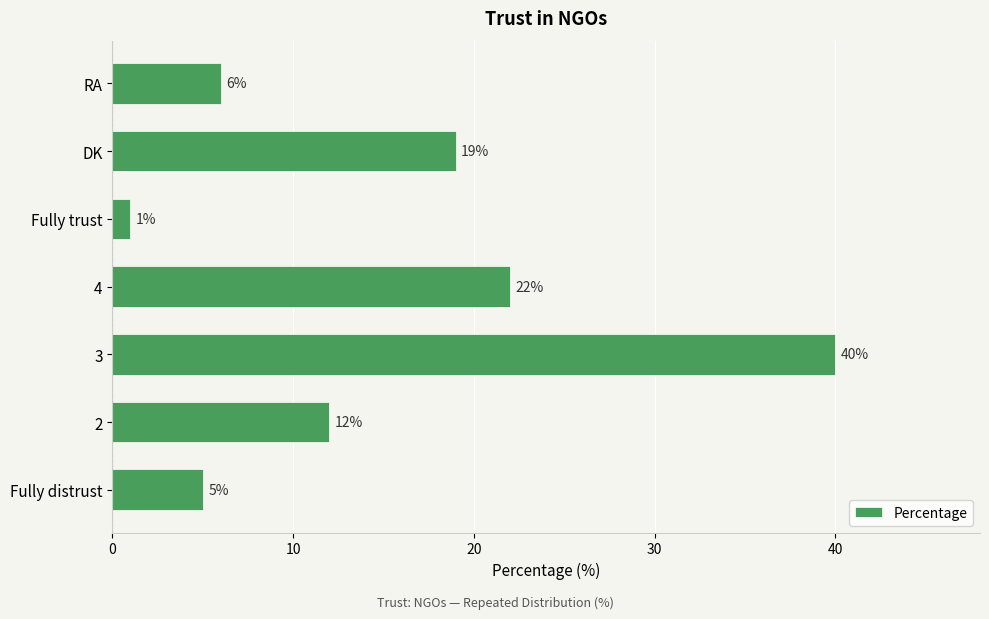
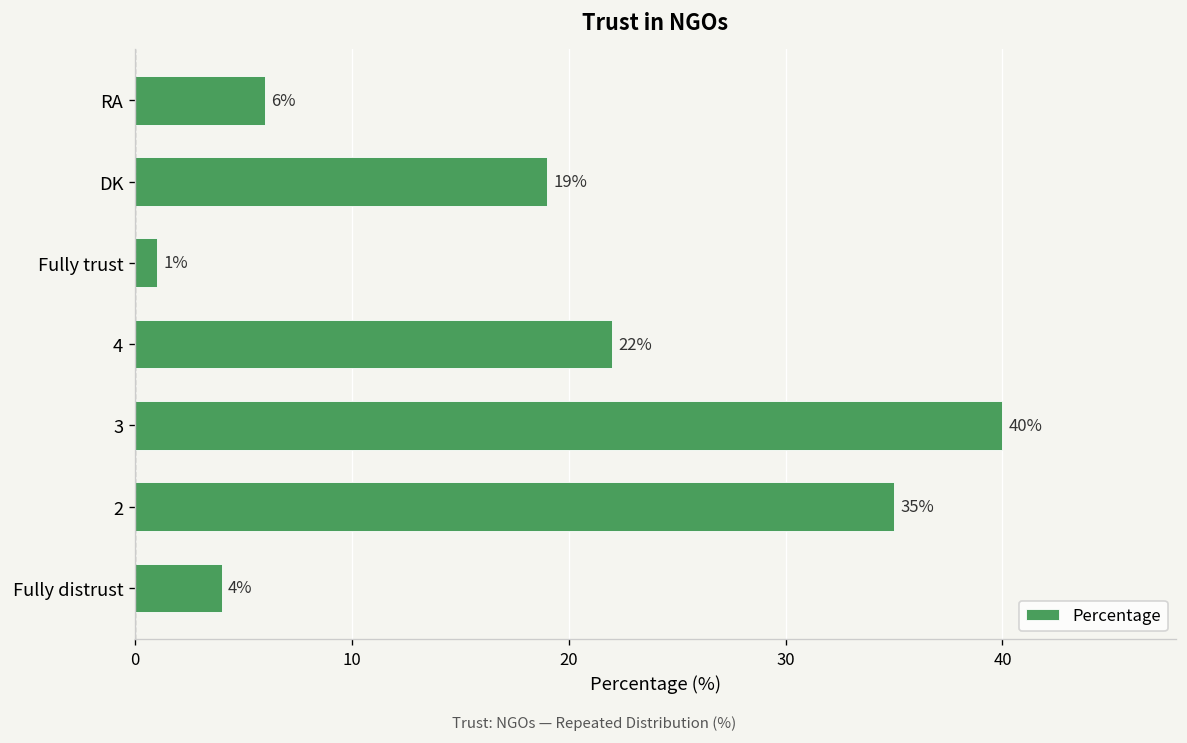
2: 12% -> 35%
Fully distrust: 5% -> 4%
